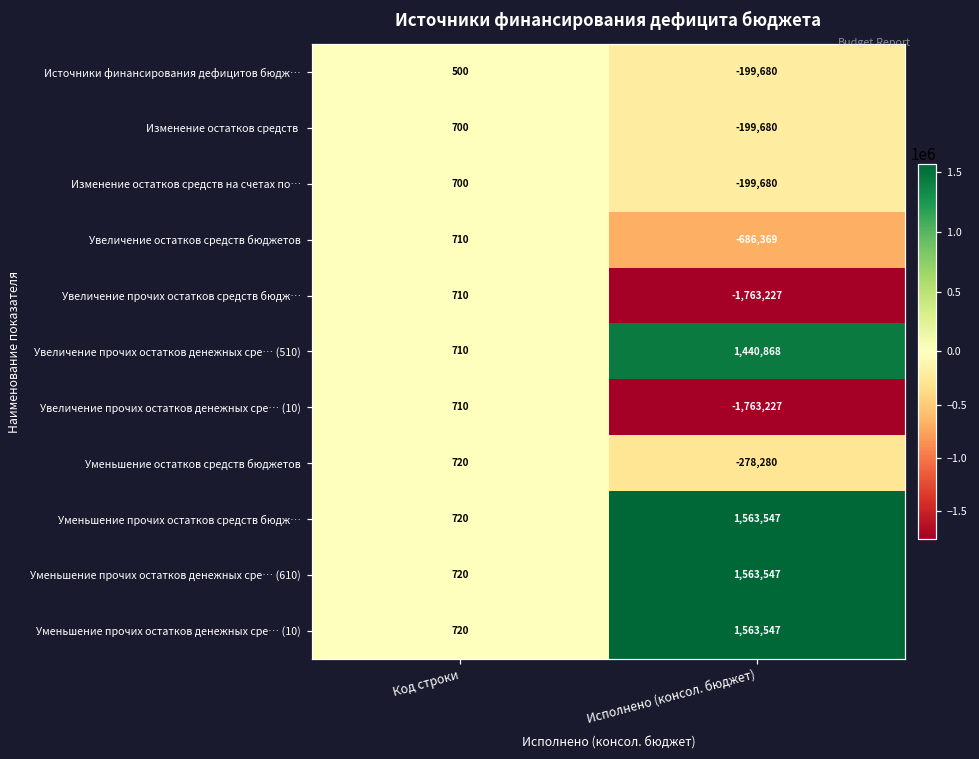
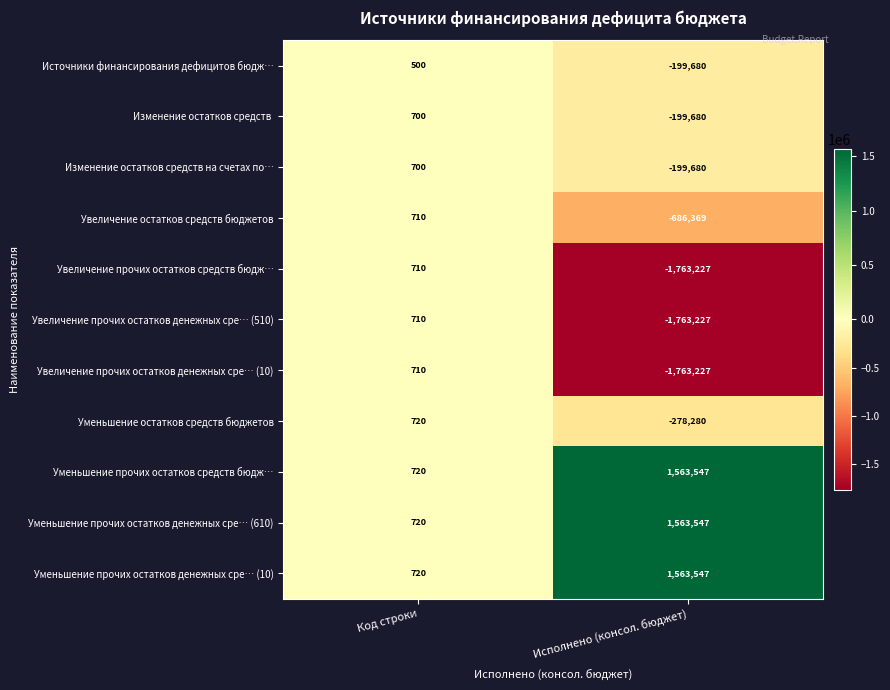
Увеличение прочих остатков денежных сре… (510), Исполнено (консол. бюджет): 1,440,868 -> -1,763,227
